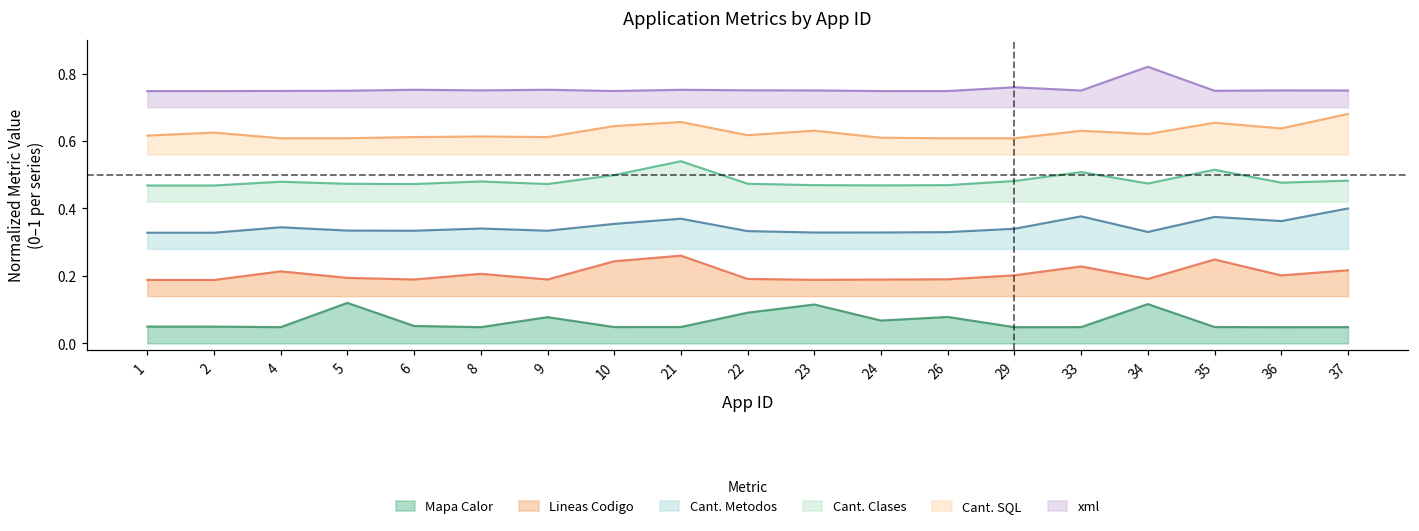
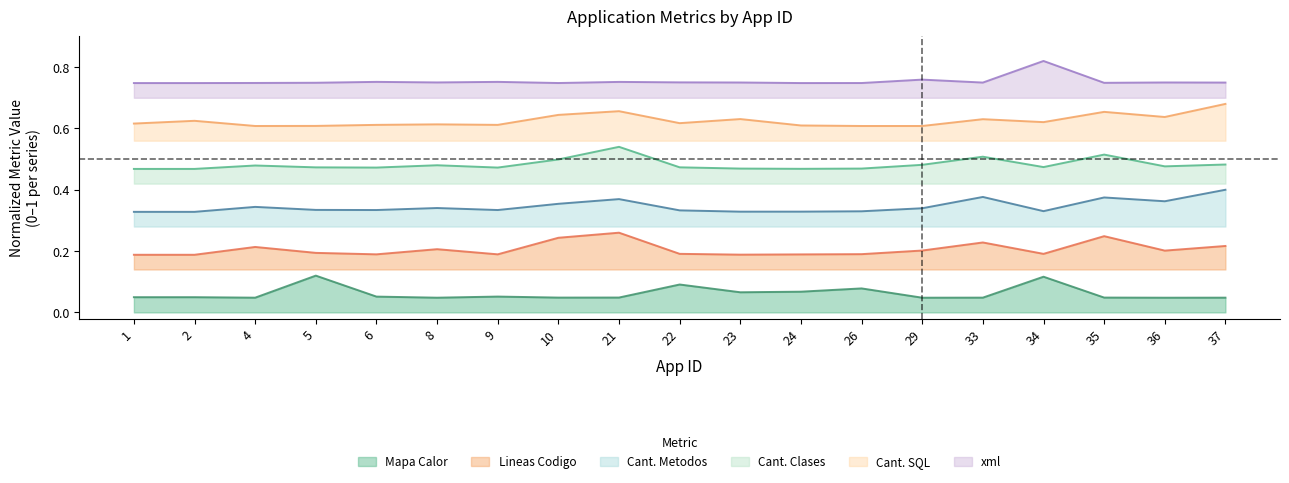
Mapa Calor, 9: 0.08 -> 0.05
Mapa Calor, 23: 0.12 -> 0.07
